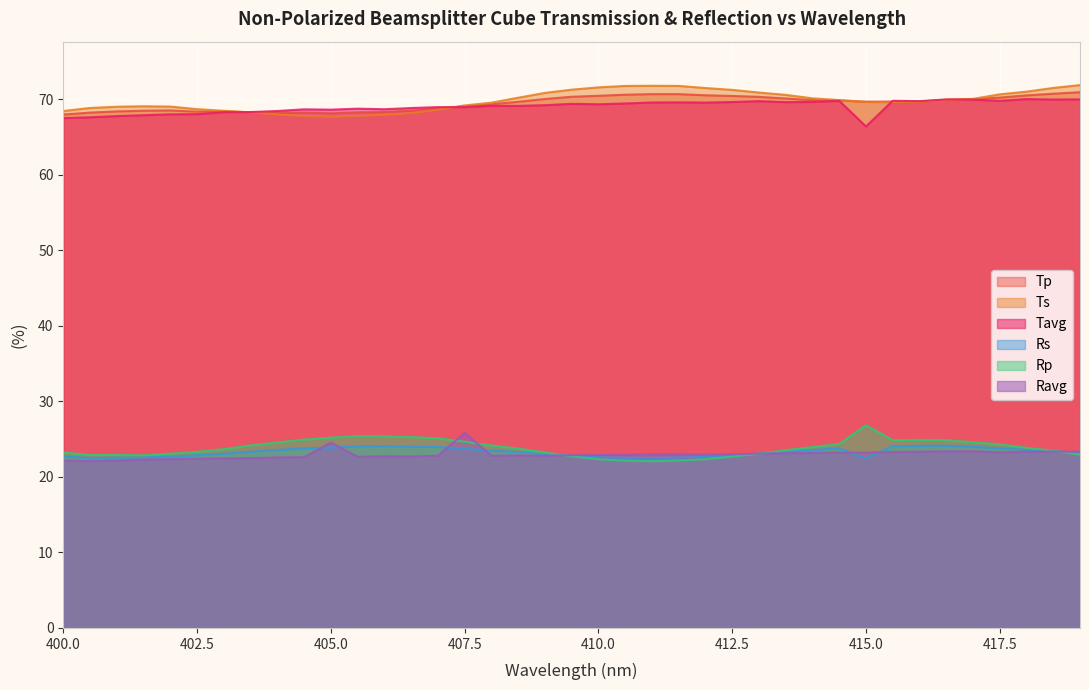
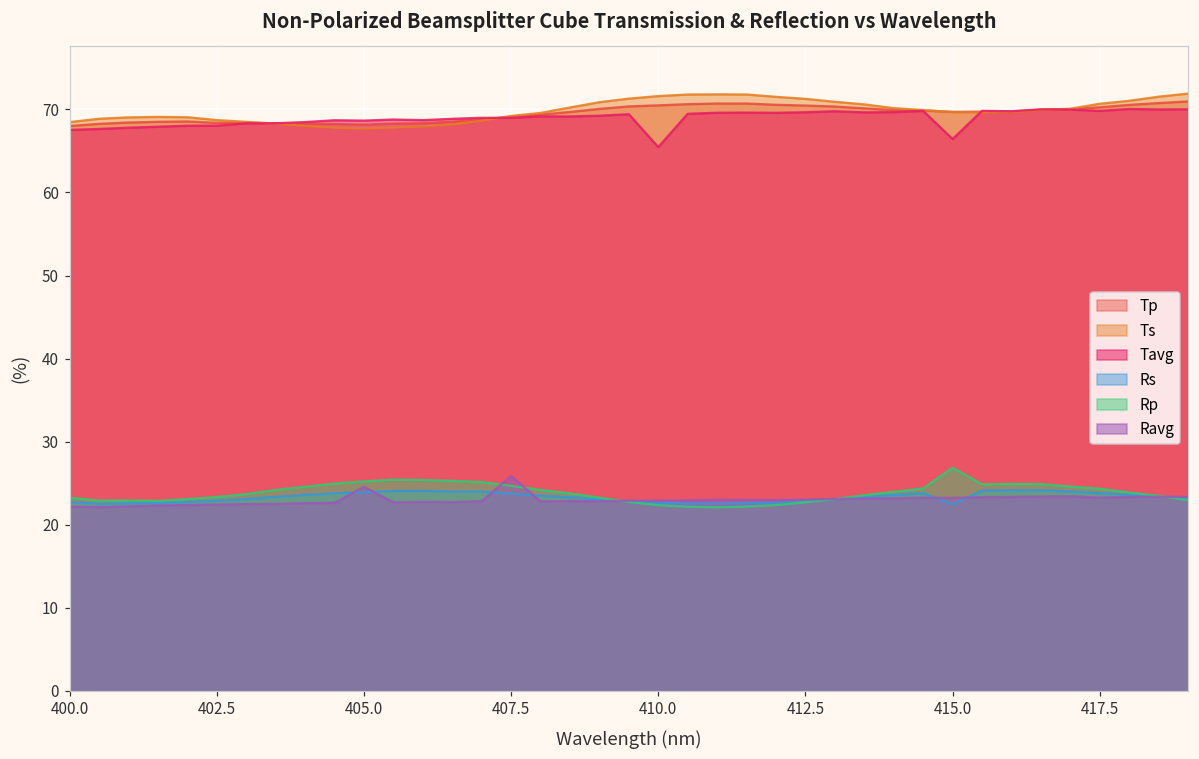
Tavg, 410.0: 69 -> 65
